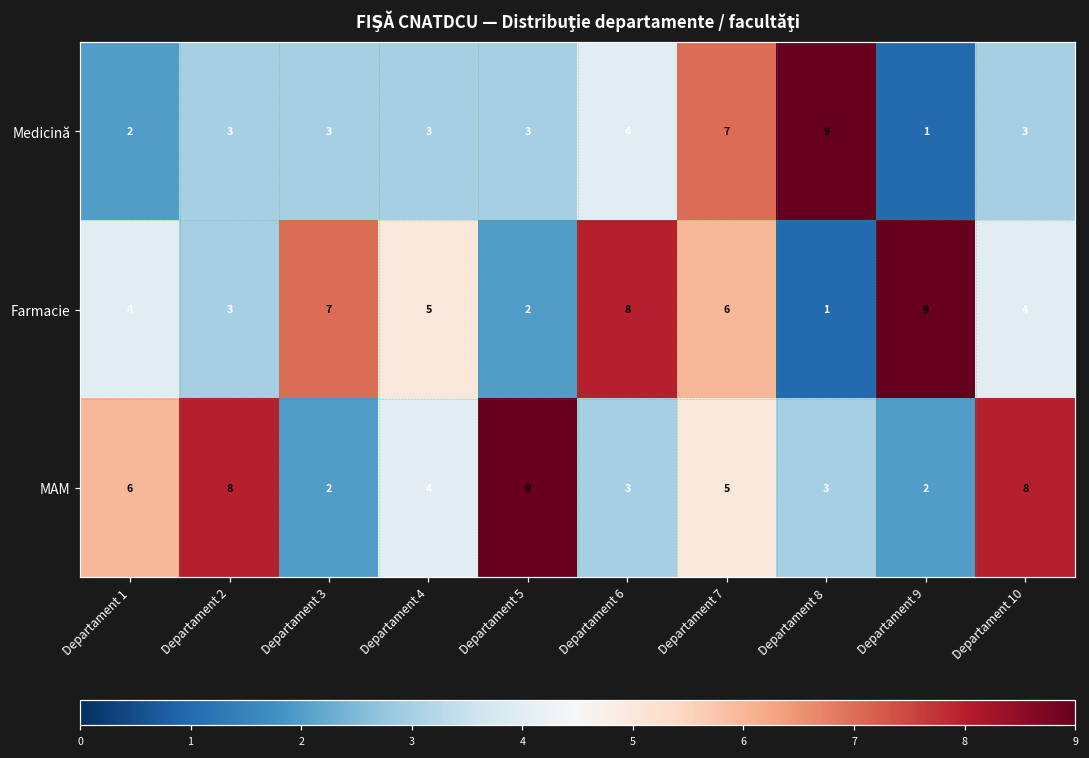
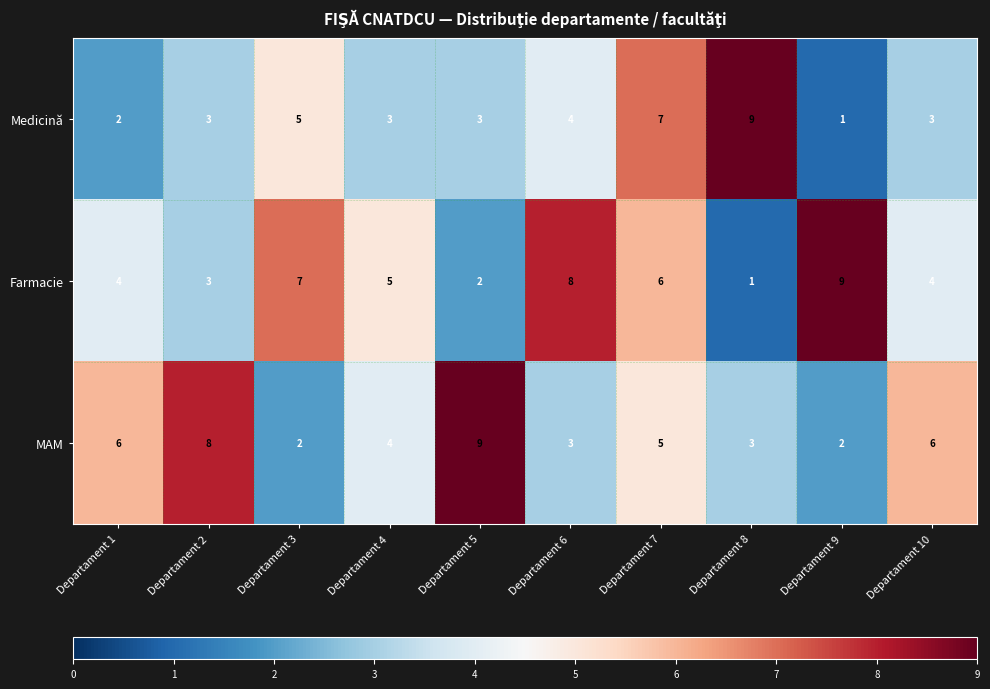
Medicină, Departament 3: 3 -> 5
MAM, Departament 10: 8 -> 6
